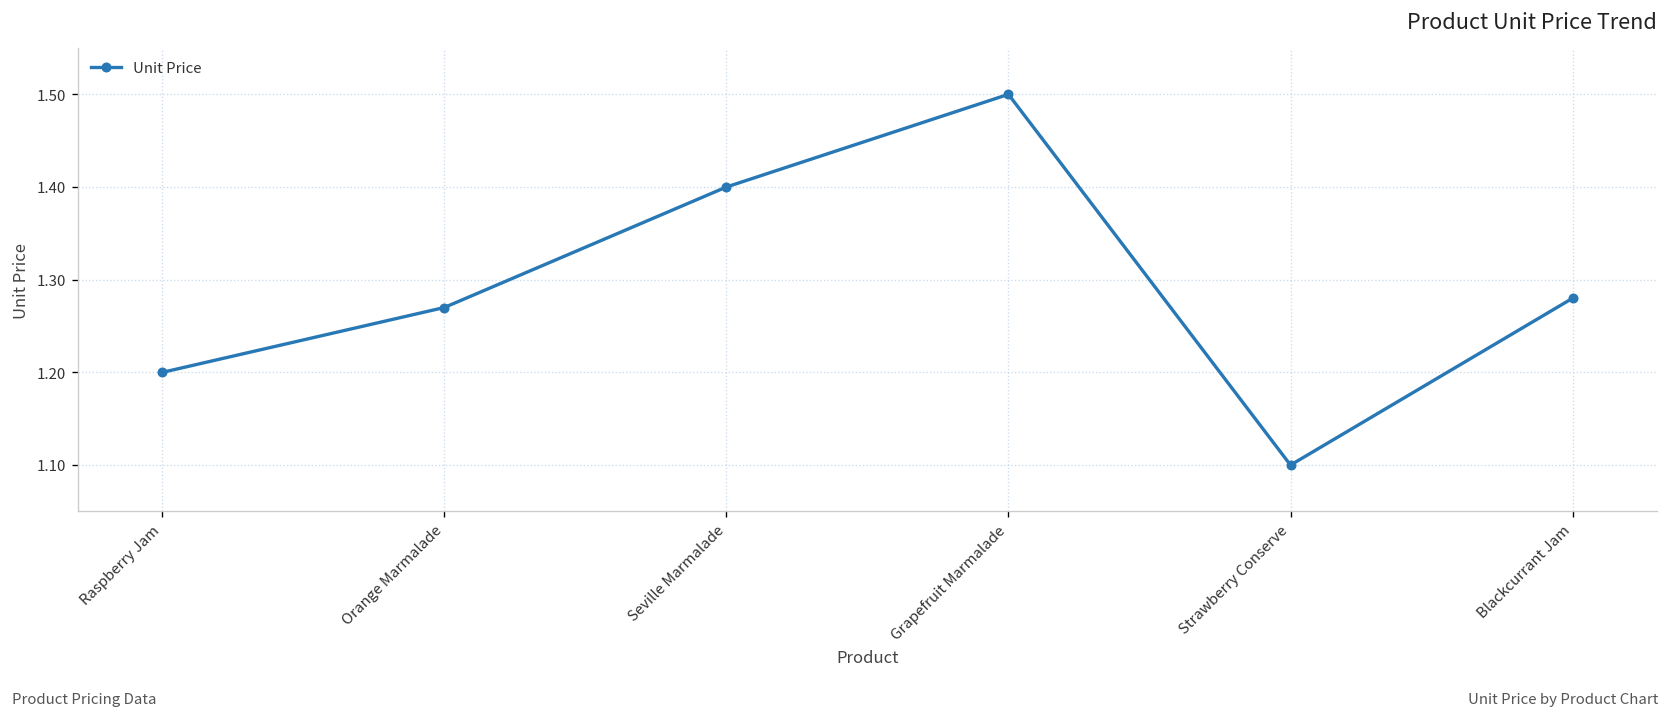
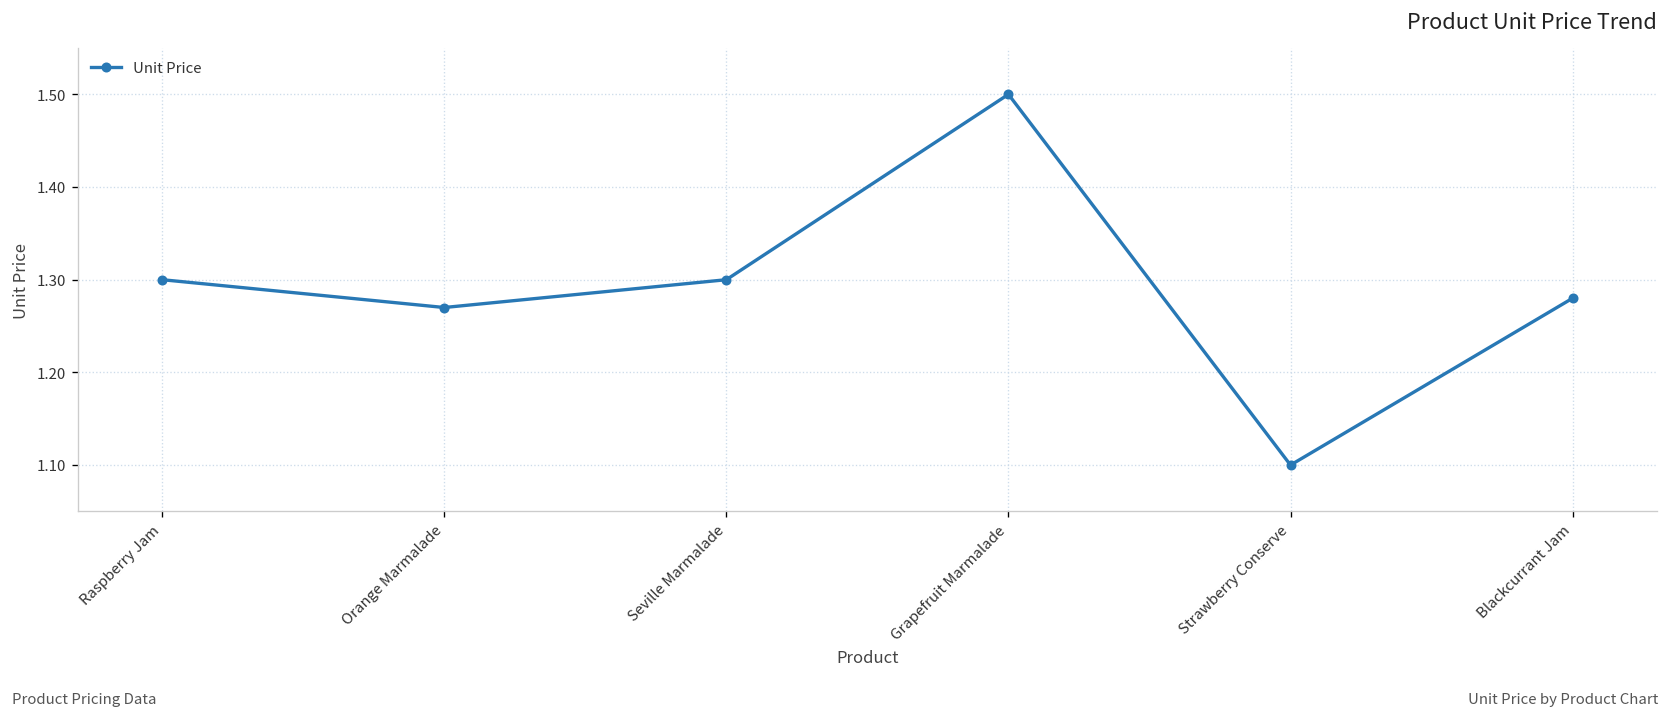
Raspberry Jam: 1.2 -> 1.3
Seville Marmalade: 1.4 -> 1.3
